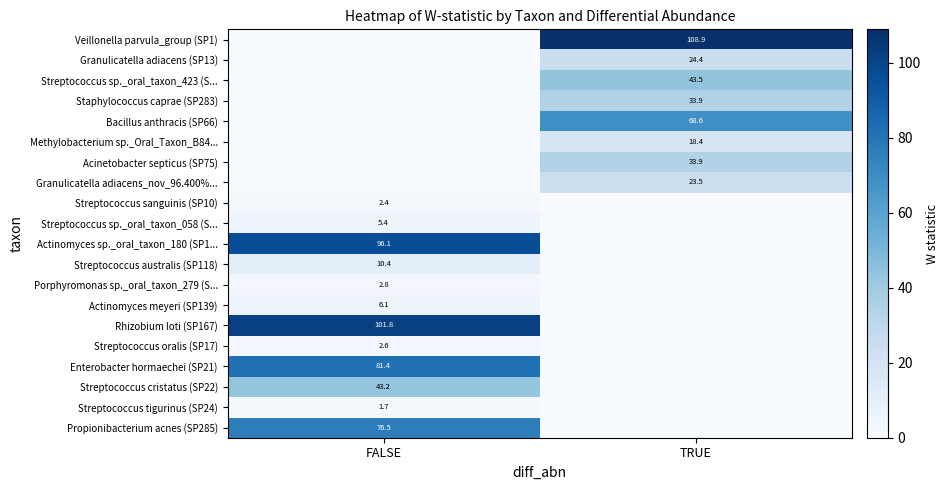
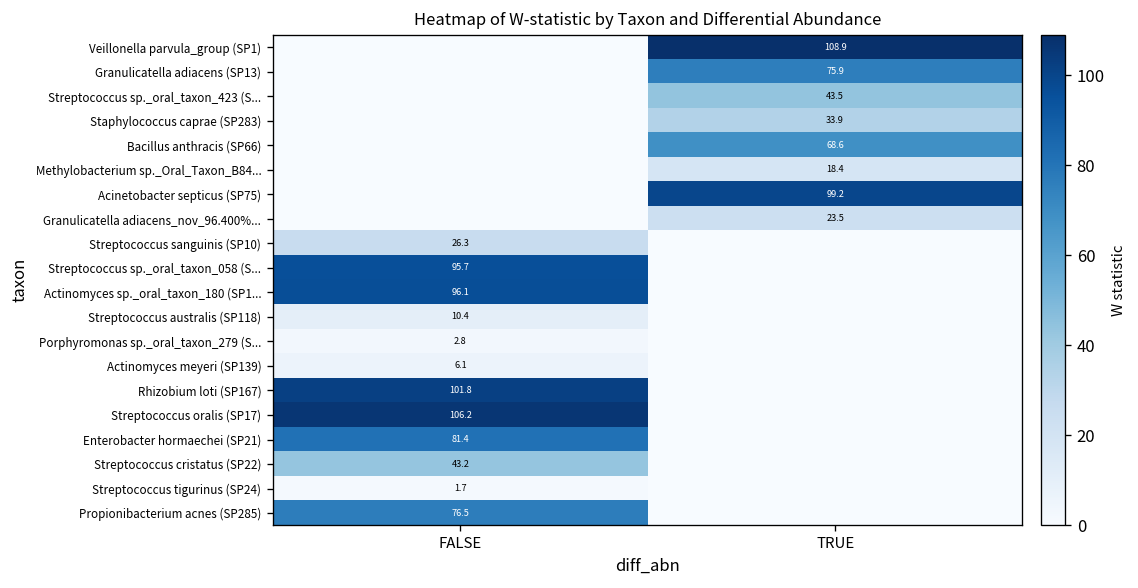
Granulicatella adiacens (SP13), TRUE: 24.4 -> 75.9
Acinetobacter septicus (SP75), TRUE: 33.9 -> 99.2
Streptococcus sanguinis (SP10), FALSE: 2.4 -> 26.3
Streptococcus sp._oral_taxon_058 (S..., FALSE: 5.4 -> 95.7
Streptococcus oralis (SP17), FALSE: 2.6 -> 106.2
